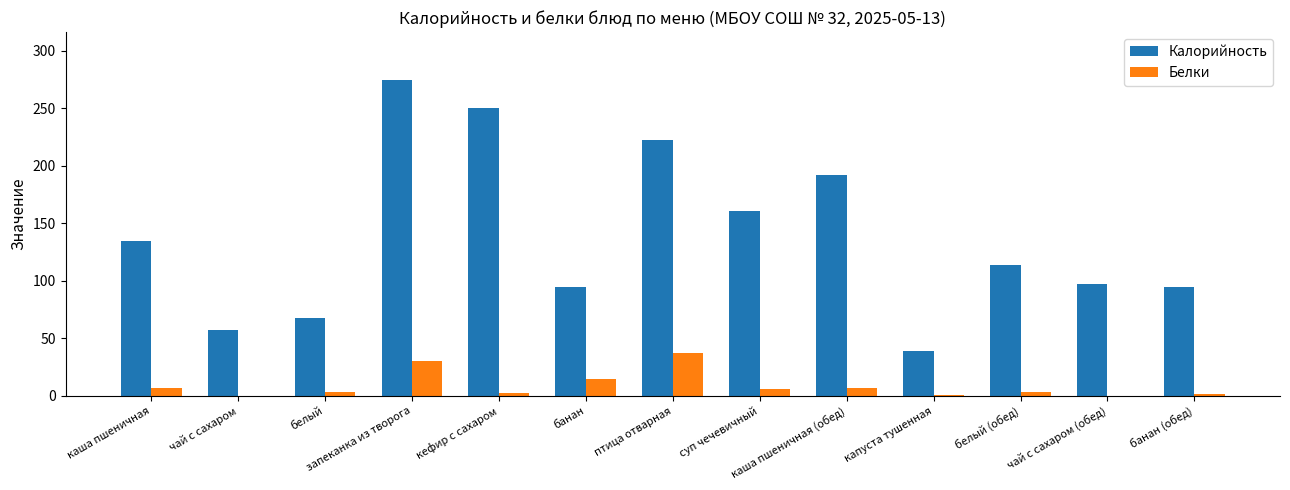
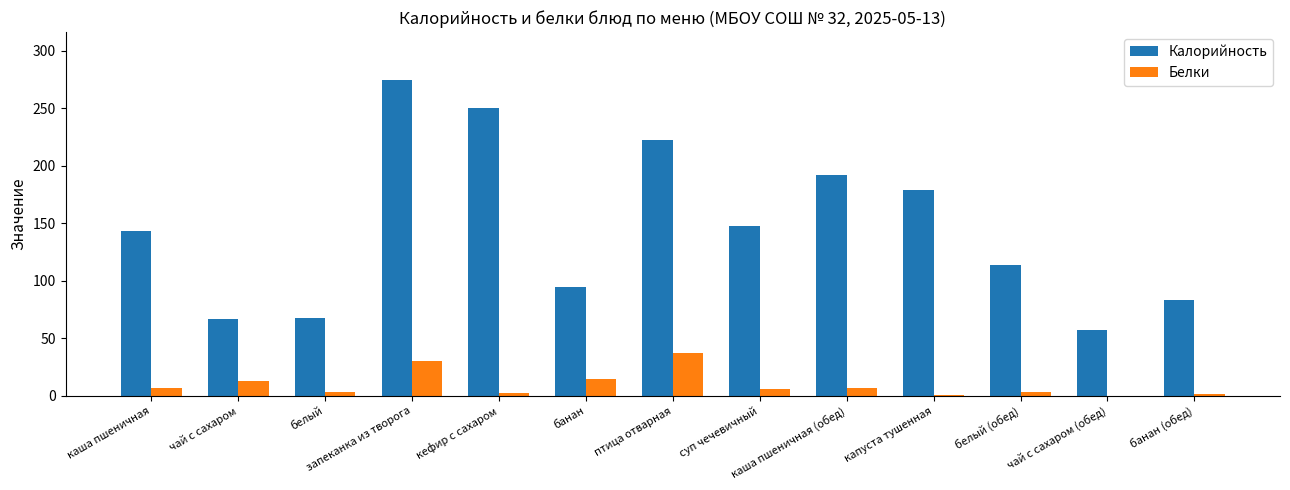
Калорийность, каша пшеничная: 135 -> 143
Калорийность, чай с сахаром: 57 -> 67
Белки, чай с сахаром: 0 -> 13
Калорийность, суп чечевичный: 161 -> 148
Калорийность, капуста тушенная: 39 -> 179
Калорийность, чай с сахаром (обед): 97 -> 57
Калорийность, банан (обед): 95 -> 83
